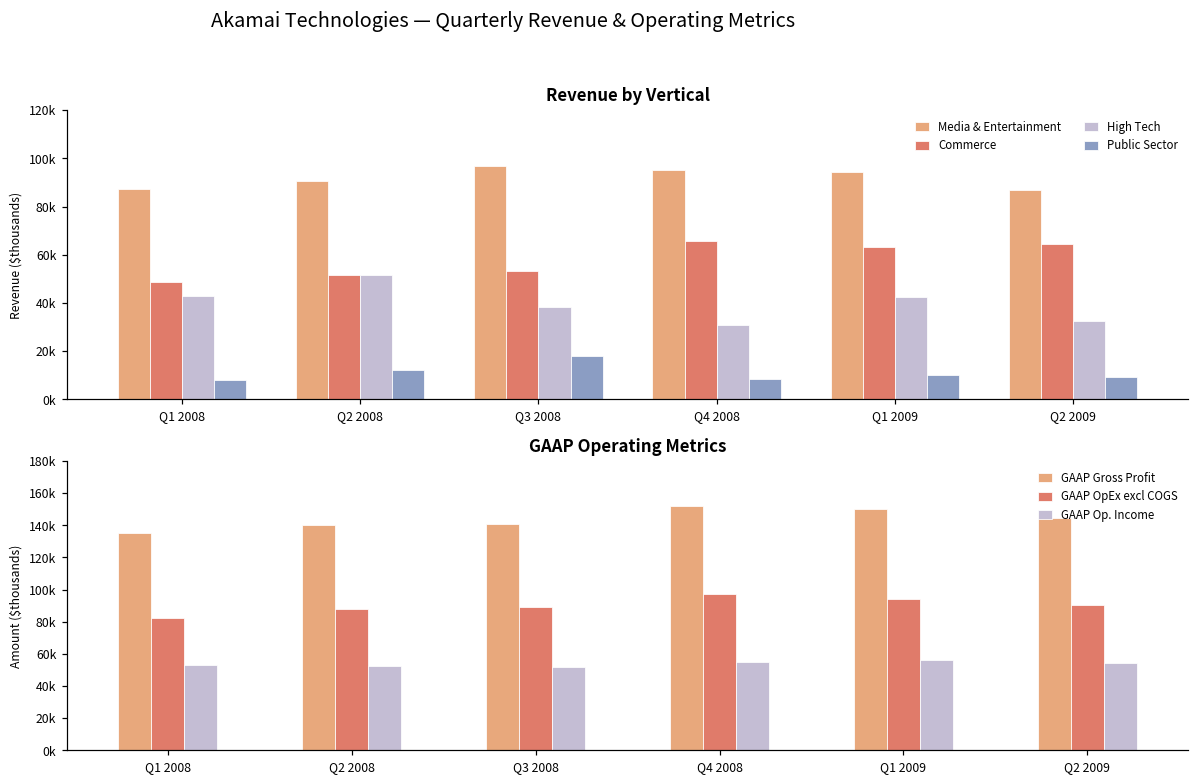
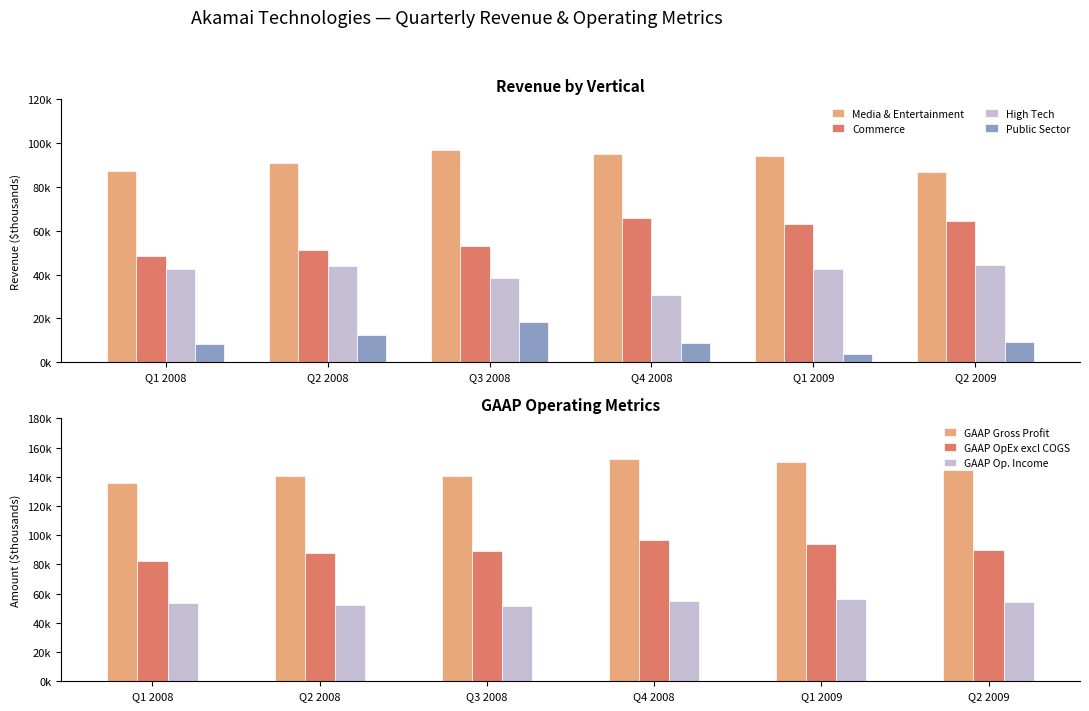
Revenue by Vertical, High Tech, Q2 2008: 52000 -> 44000
Revenue by Vertical, Public Sector, Q1 2009: 10000 -> 4000
Revenue by Vertical, High Tech, Q2 2009: 33000 -> 44000
